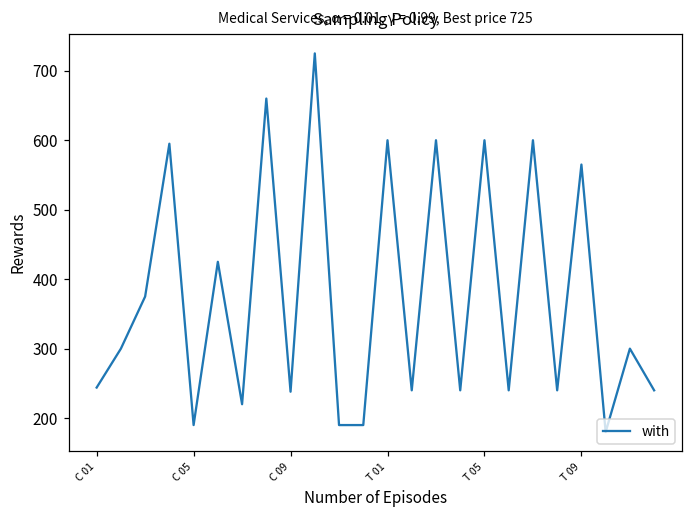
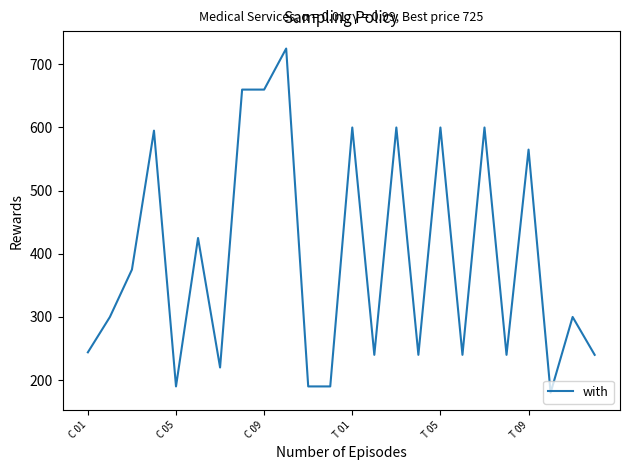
С 09: 240 -> 660
